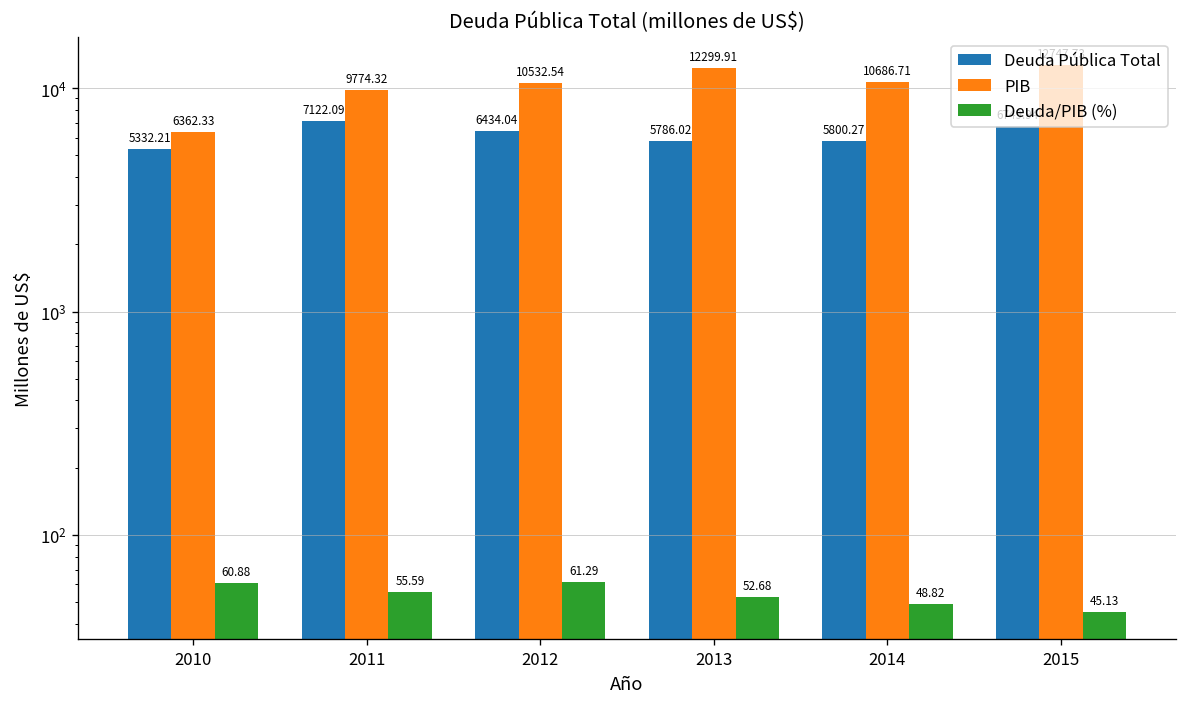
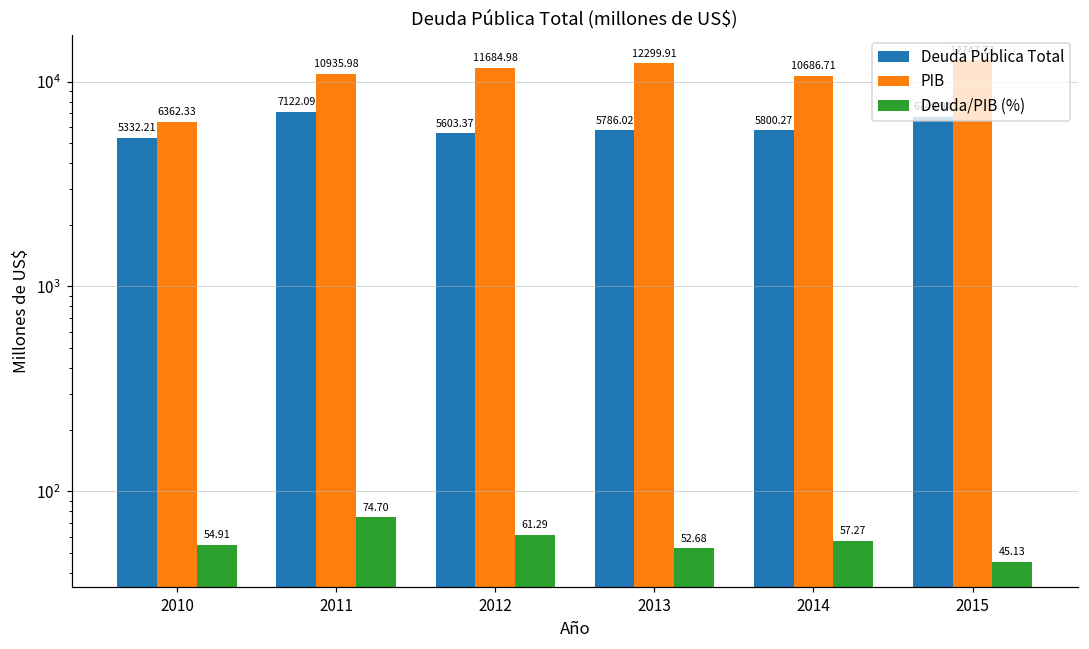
Deuda/PIB (%), 2010: 60.88 -> 54.91
PIB, 2011: 9774.32 -> 10935.98
Deuda/PIB (%), 2011: 55.59 -> 74.70
Deuda Pública Total, 2012: 6434.04 -> 5603.37
PIB, 2012: 10532.54 -> 11684.98
Deuda/PIB (%), 2014: 48.82 -> 57.27
